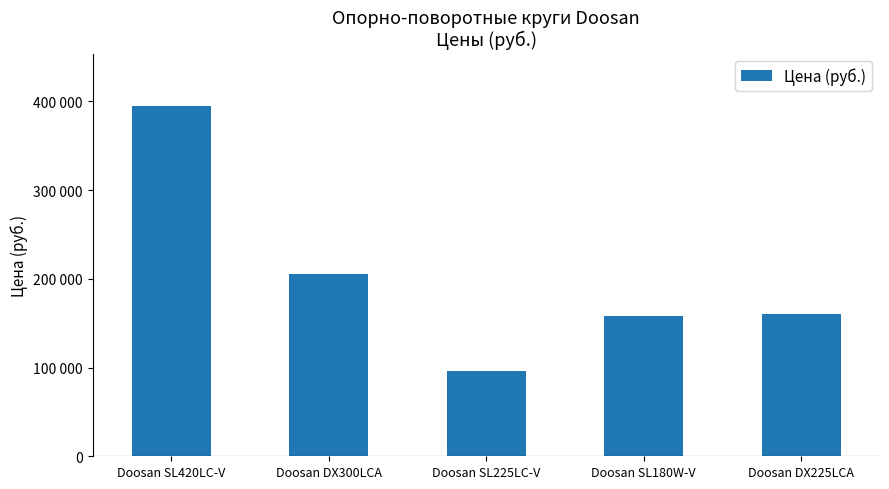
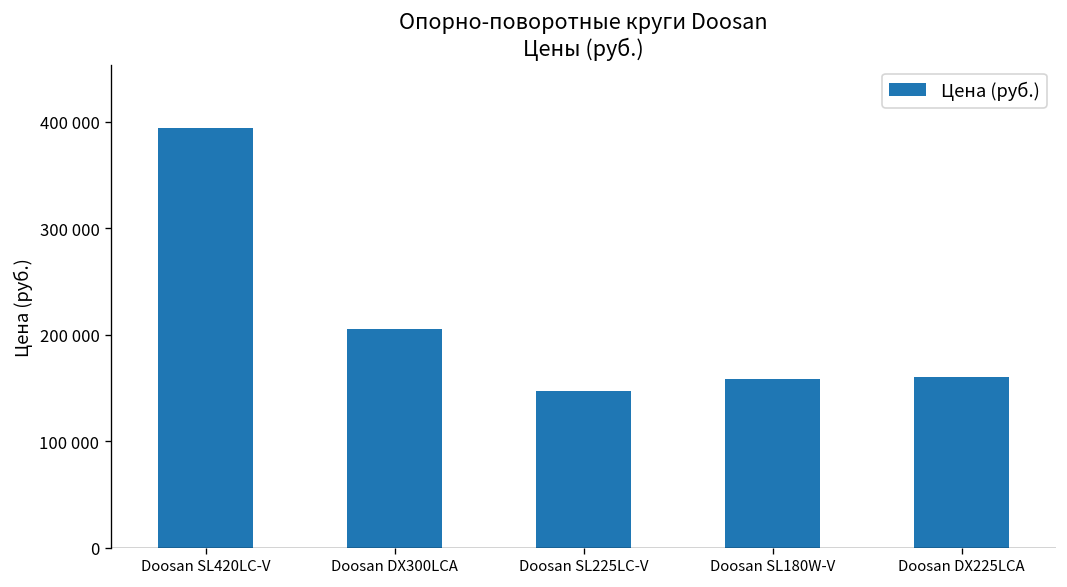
Doosan SL225LC-V: 100000 -> 150000
